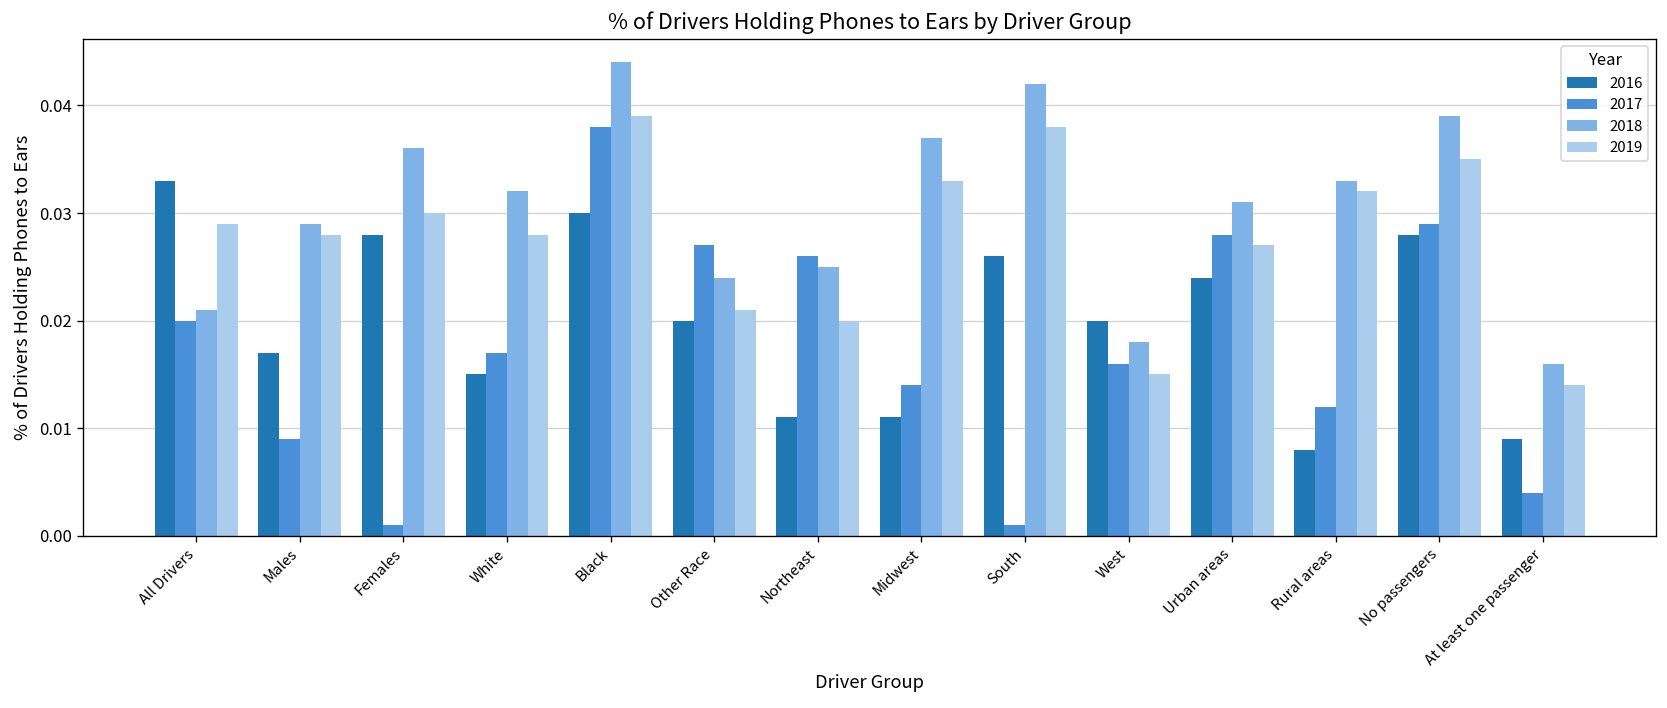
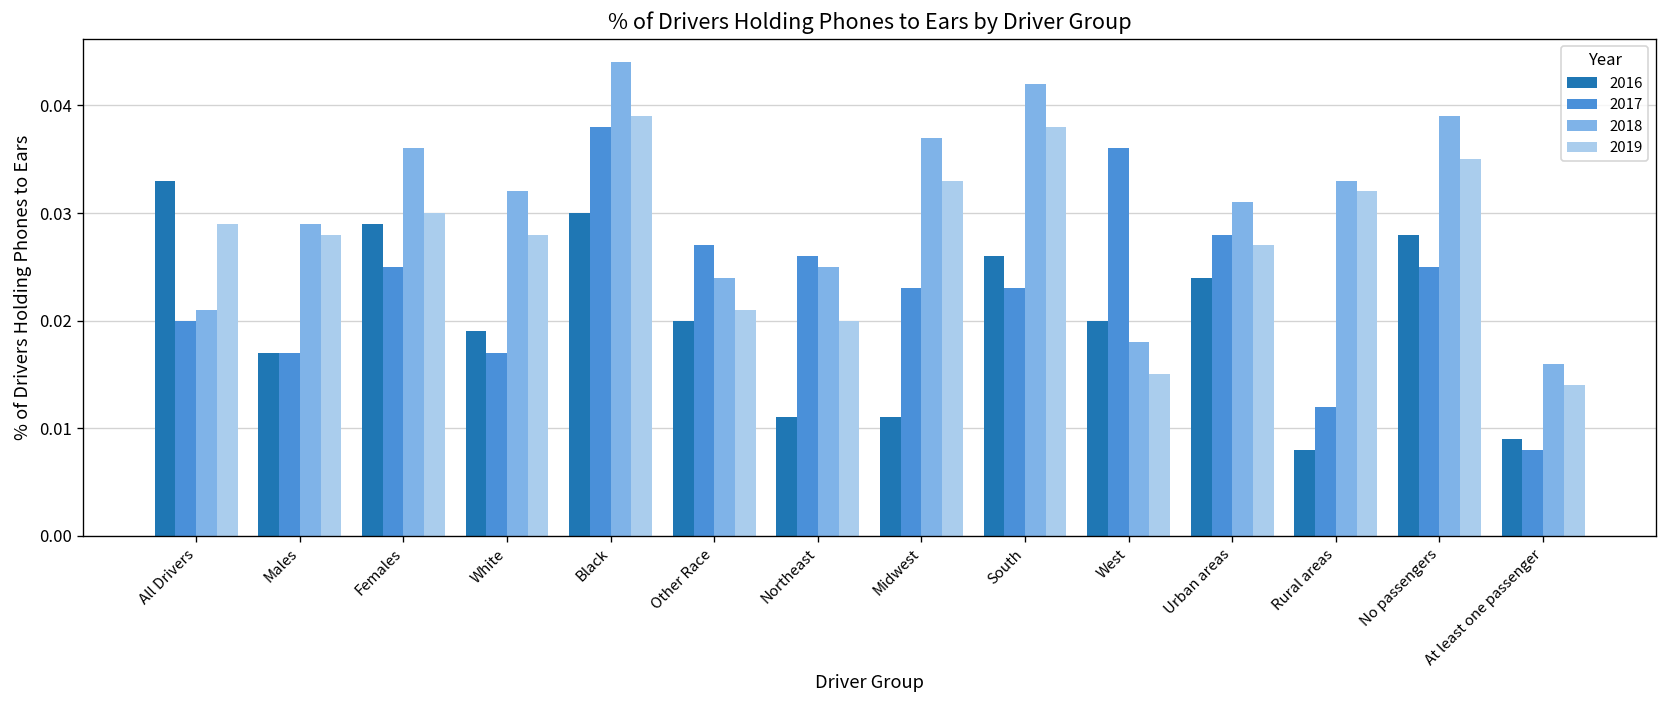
2017, Males: 0.009 -> 0.017
2016, Females: 0.028 -> 0.029
2017, Females: 0.001 -> 0.025
2016, White: 0.015 -> 0.019
2017, Midwest: 0.014 -> 0.023
2017, South: 0.001 -> 0.023
2017, West: 0.016 -> 0.036
2017, No passengers: 0.029 -> 0.025
2017, At least one passenger: 0.004 -> 0.008
